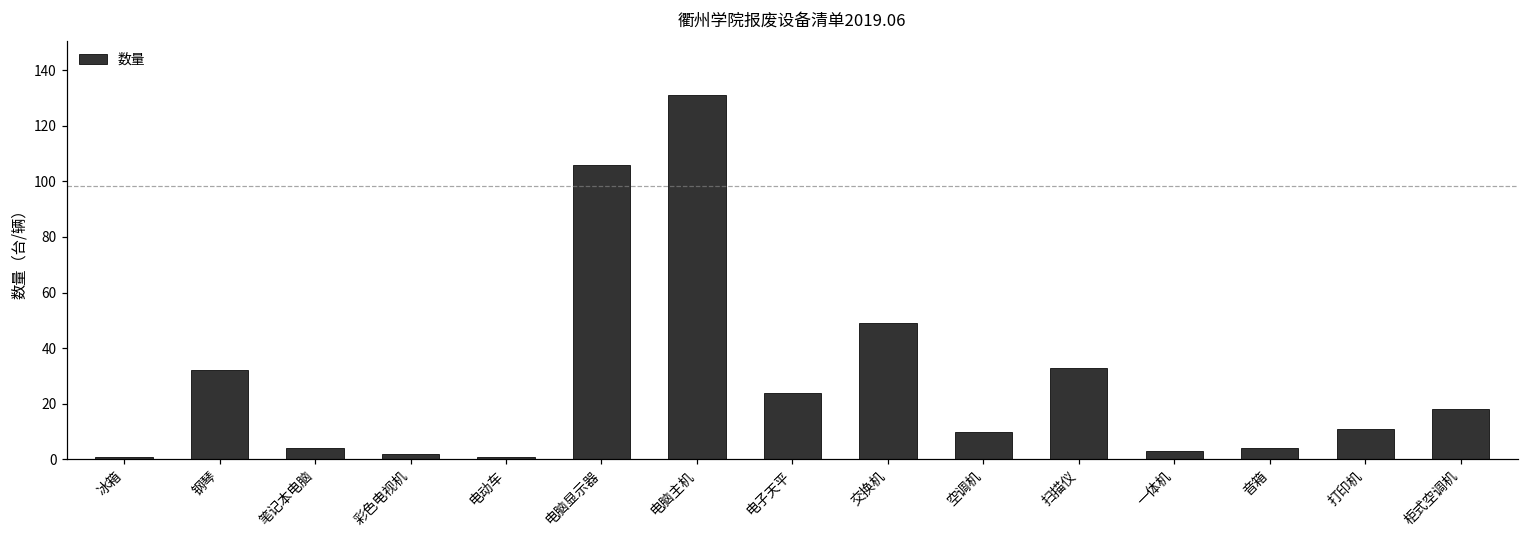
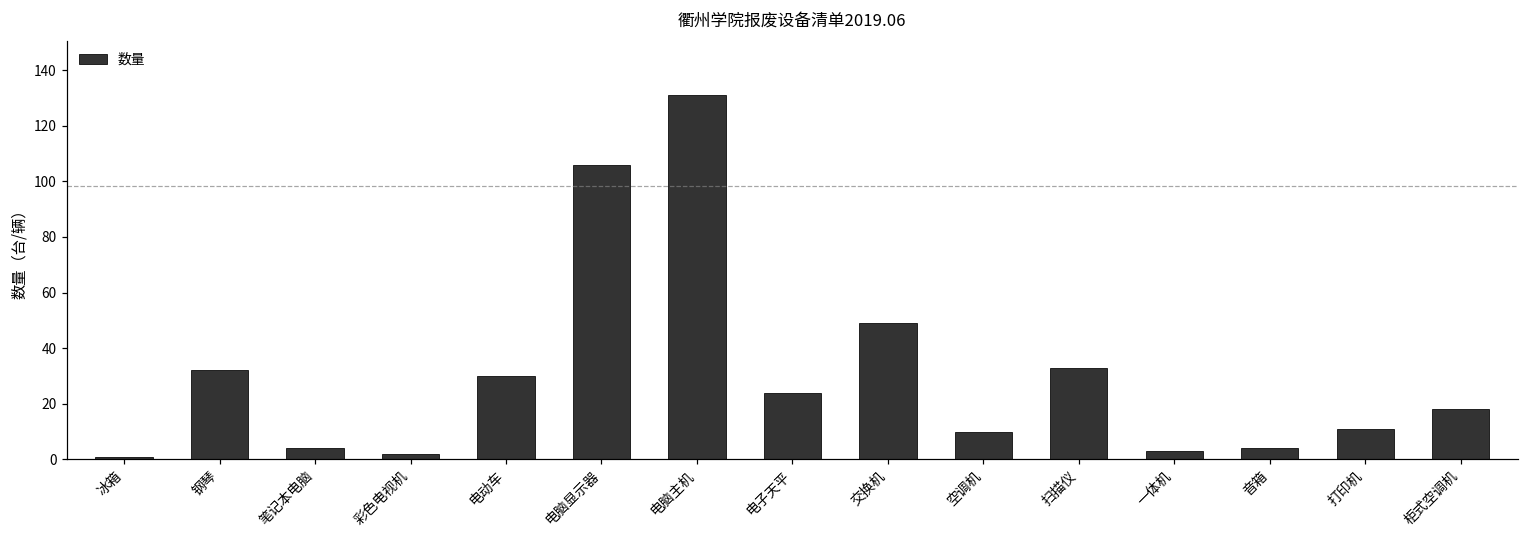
电动车: 1 -> 30
